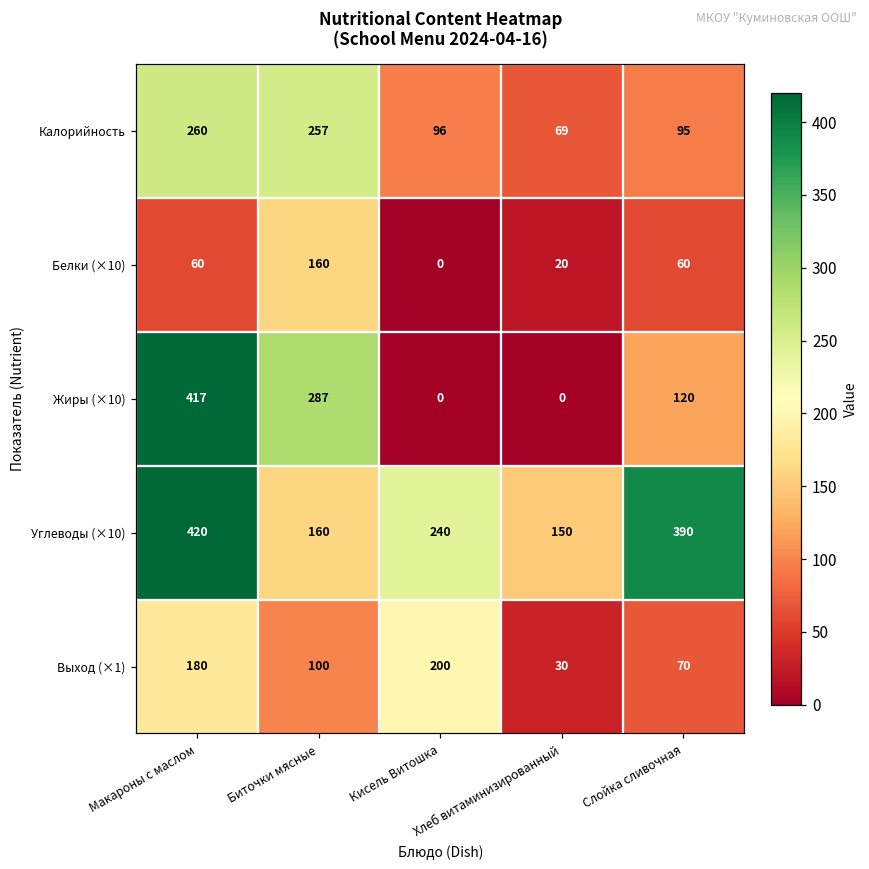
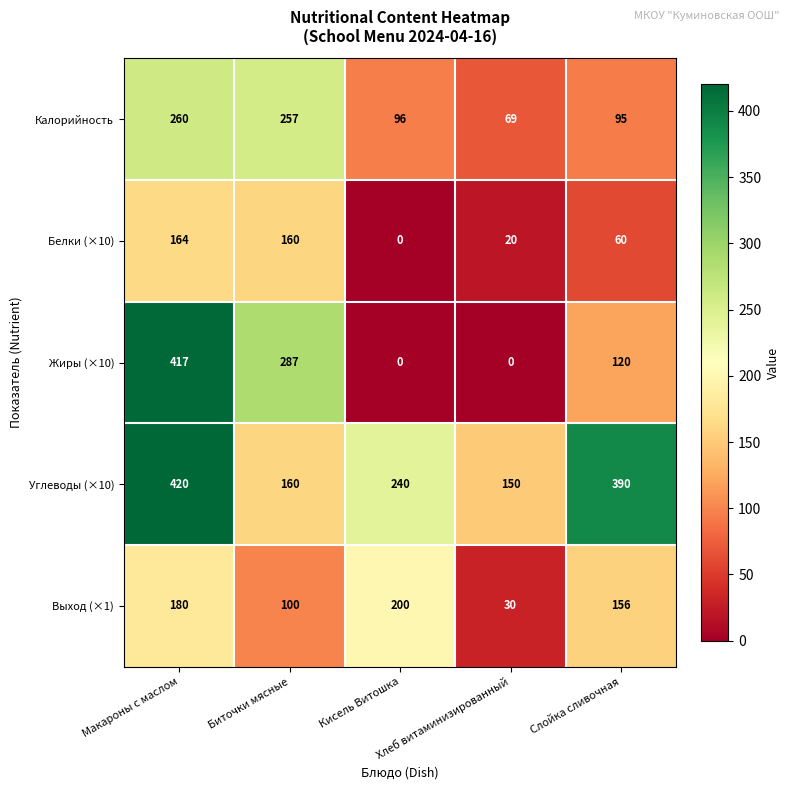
Белки (×10), Макароны с маслом: 60 -> 164
Выход (×1), Слойка сливочная: 70 -> 156
